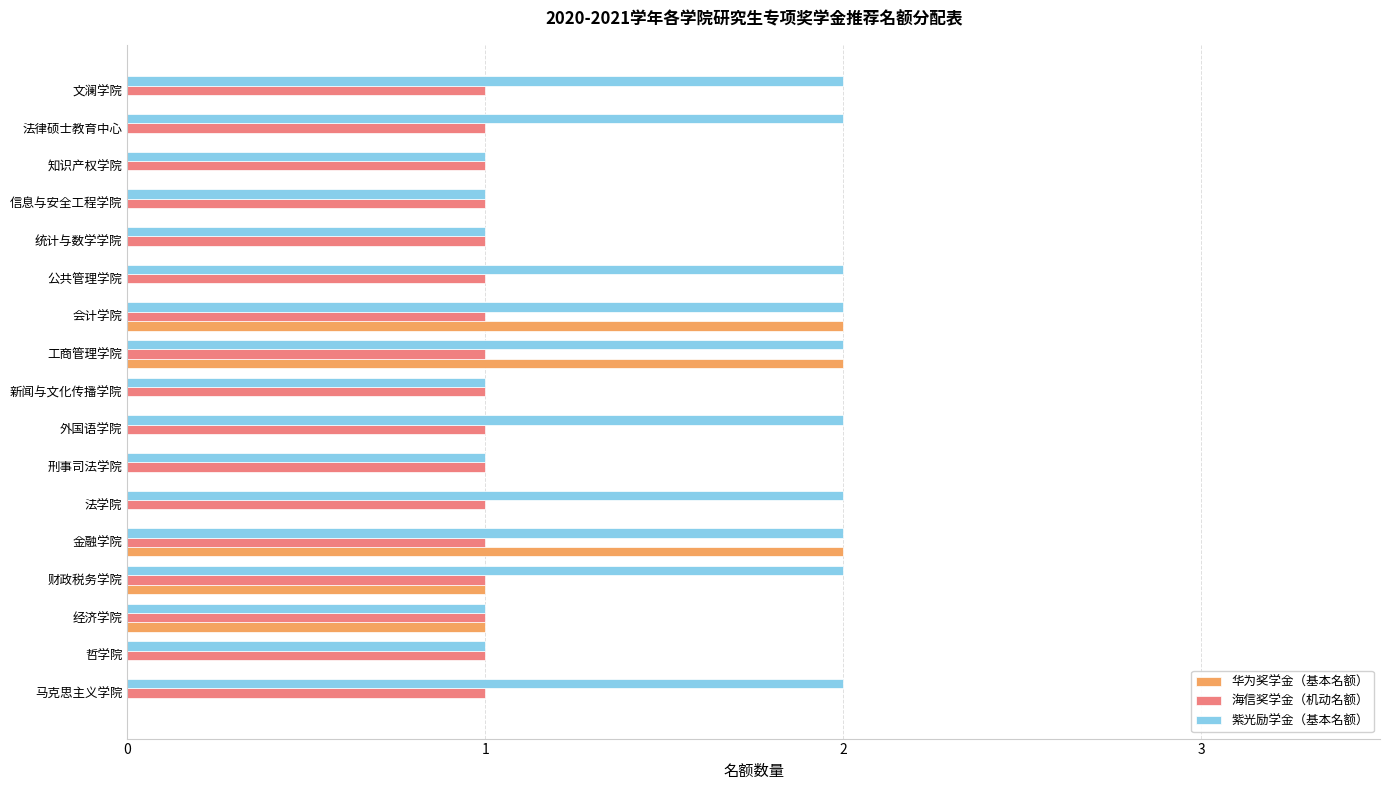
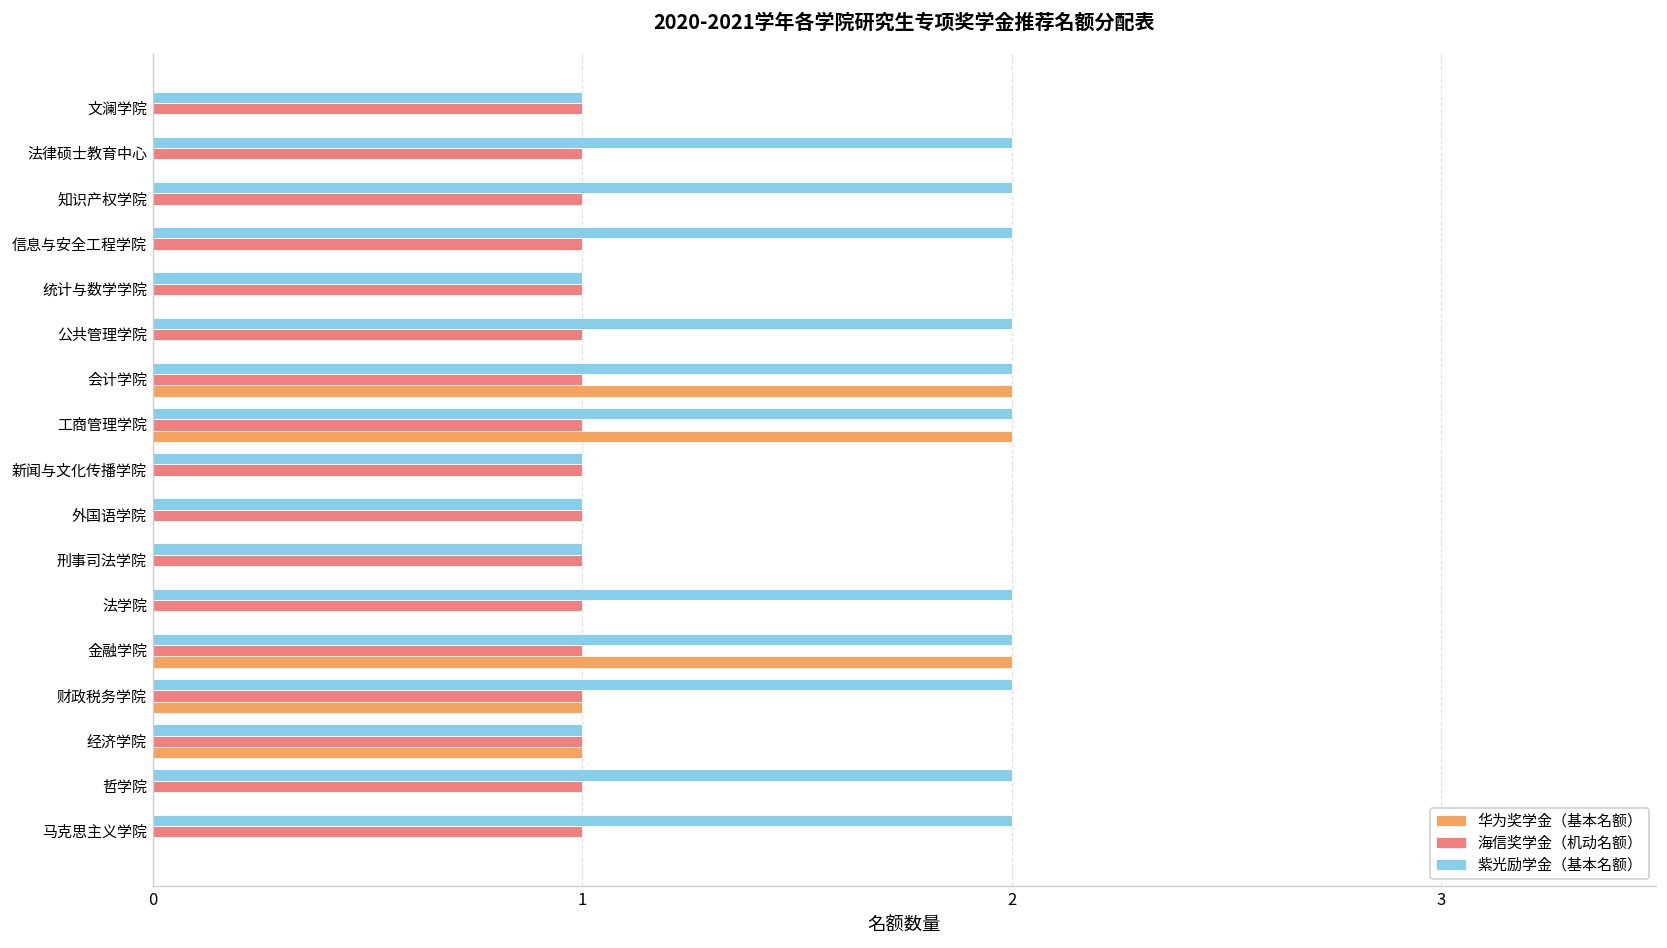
紫光励学金（基本名额）, 文澜学院: 2 -> 1
紫光励学金（基本名额）, 知识产权学院: 1 -> 2
紫光励学金（基本名额）, 信息与安全工程学院: 1 -> 2
紫光励学金（基本名额）, 外国语学院: 2 -> 1
紫光励学金（基本名额）, 哲学院: 1 -> 2
